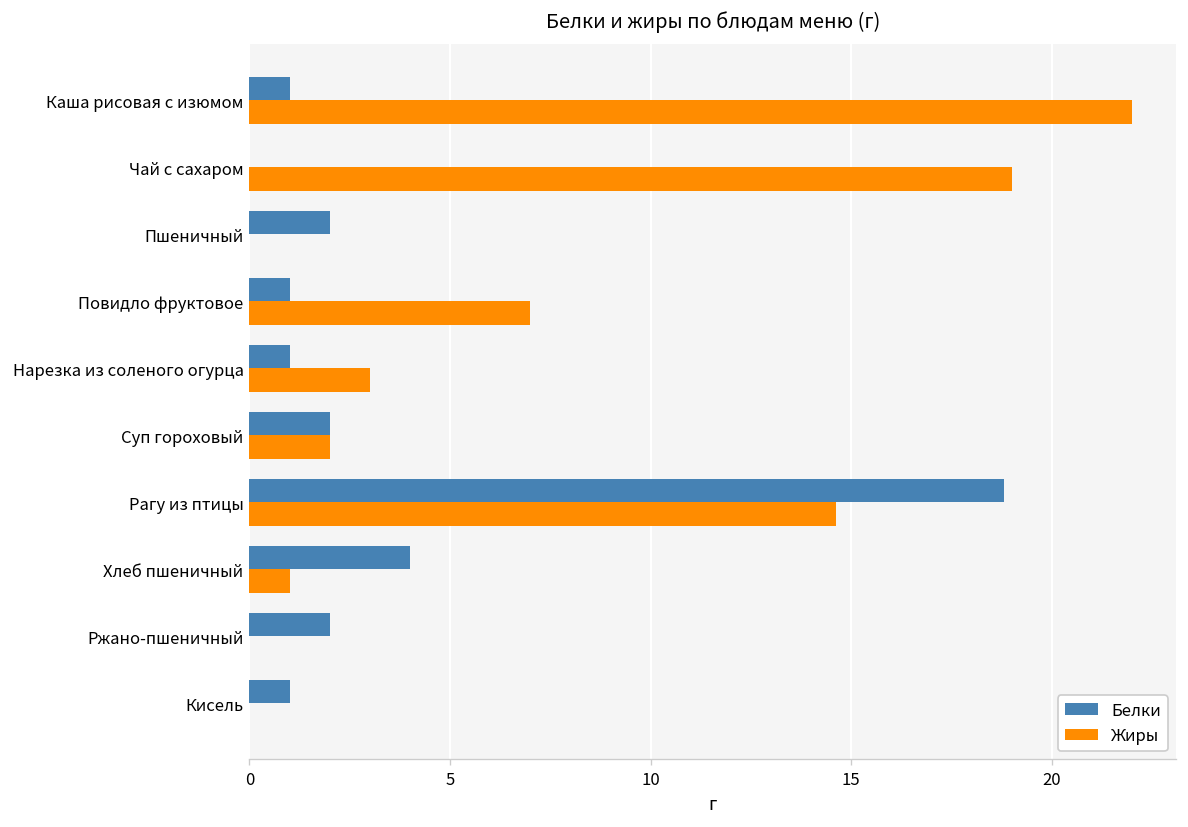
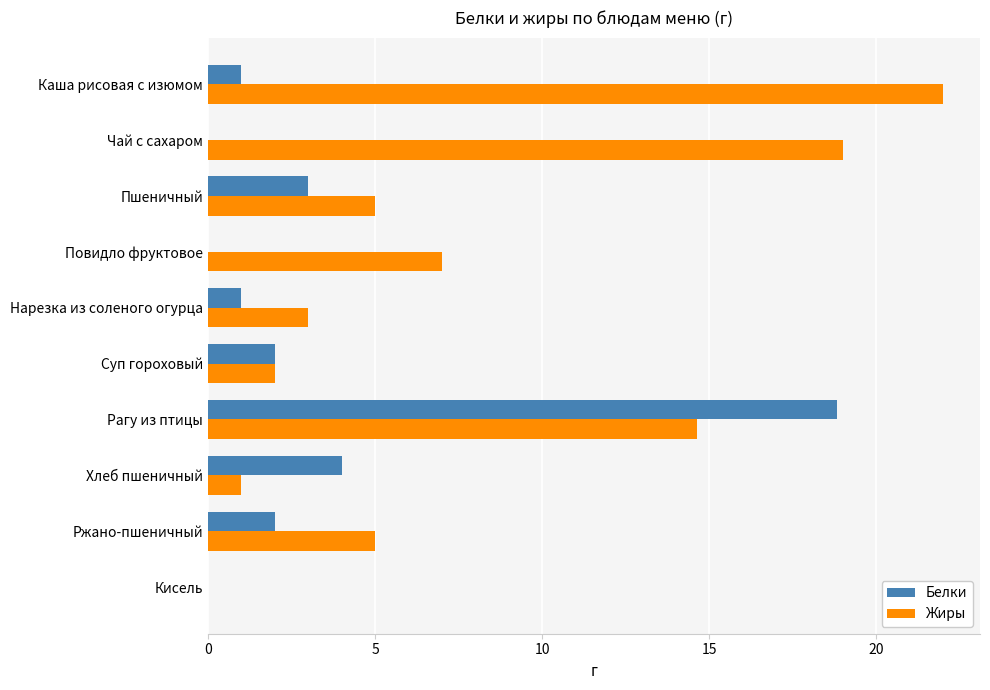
Белки, Пшеничный: 2 -> 3
Жиры, Пшеничный: 0 -> 5
Белки, Повидло фруктовое: 1 -> 0
Жиры, Ржано-пшеничный: 0 -> 5
Белки, Кисель: 1 -> 0
